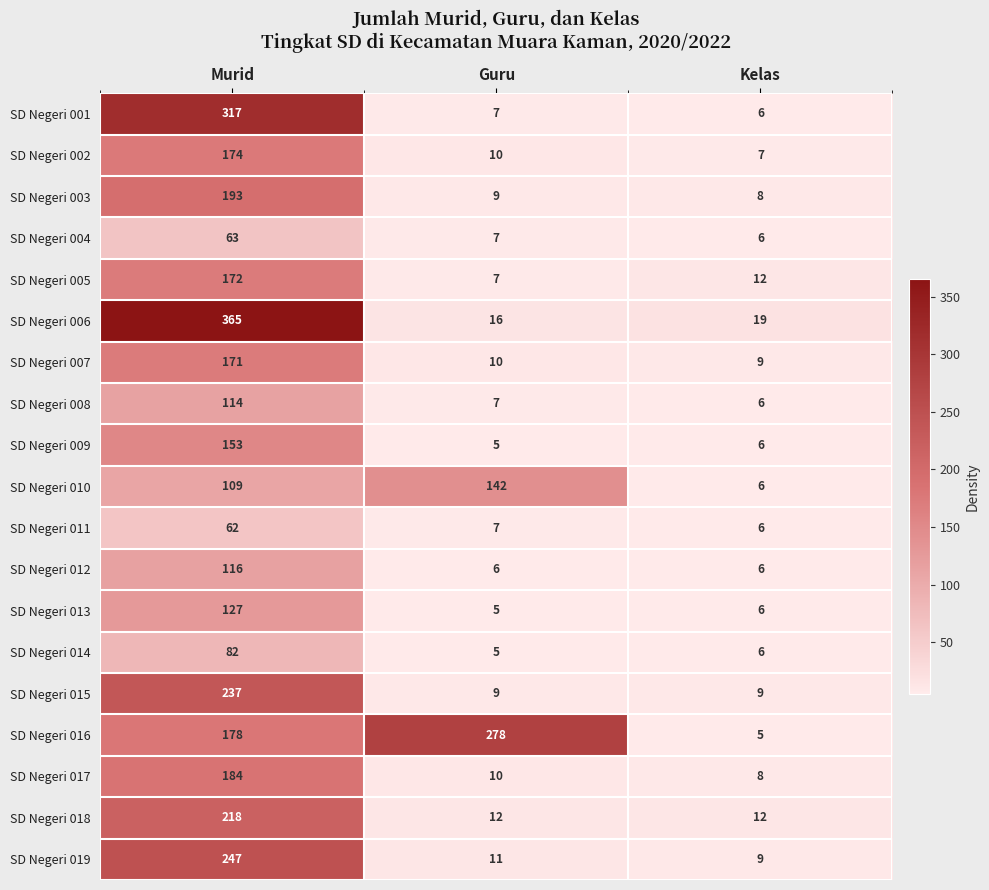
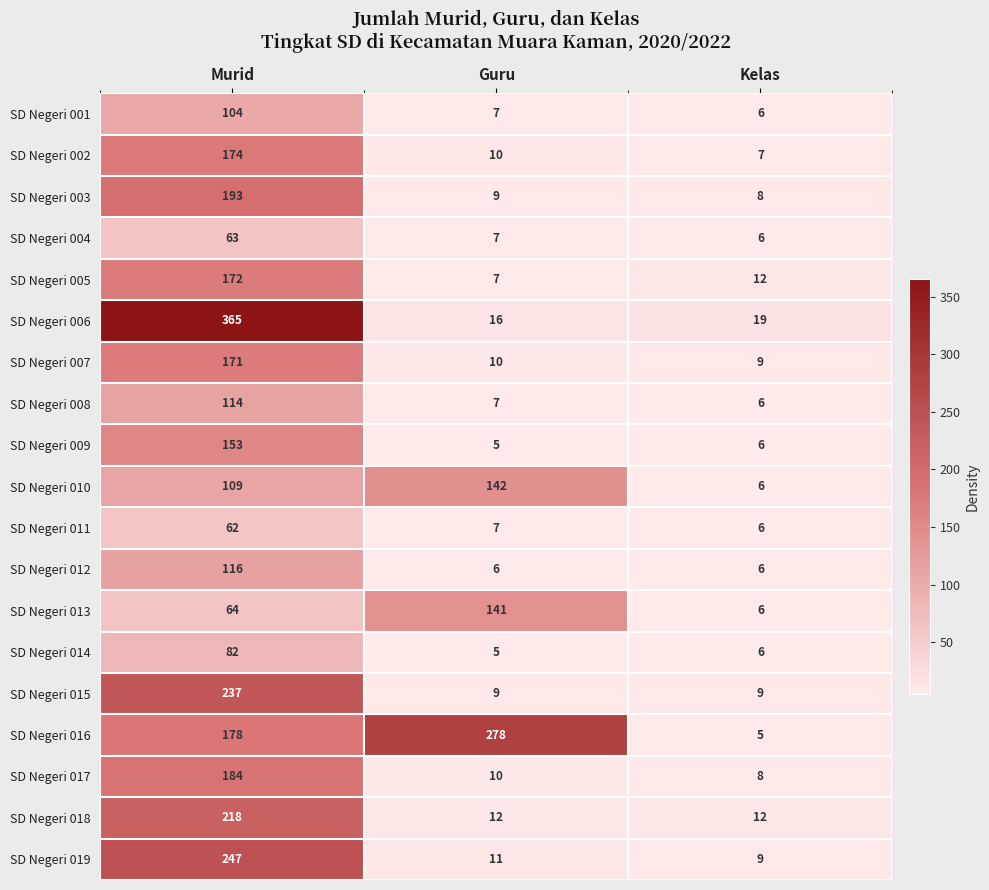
SD Negeri 001, Murid: 317 -> 104
SD Negeri 013, Murid: 127 -> 64
SD Negeri 013, Guru: 5 -> 141
